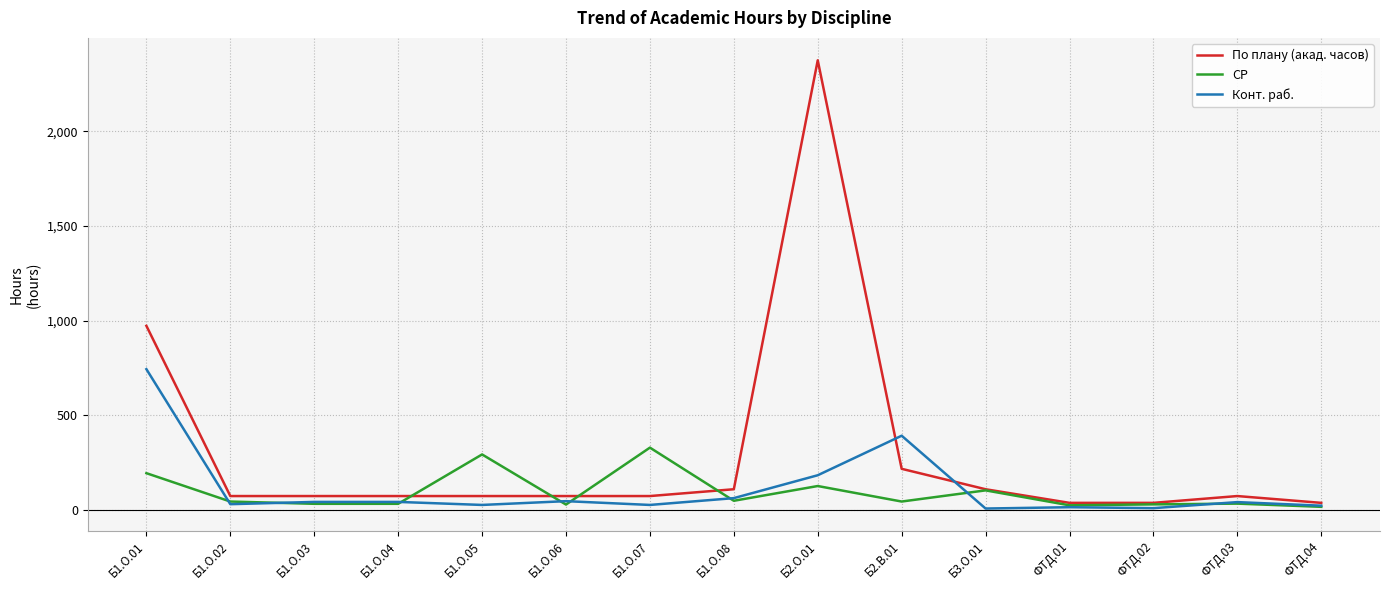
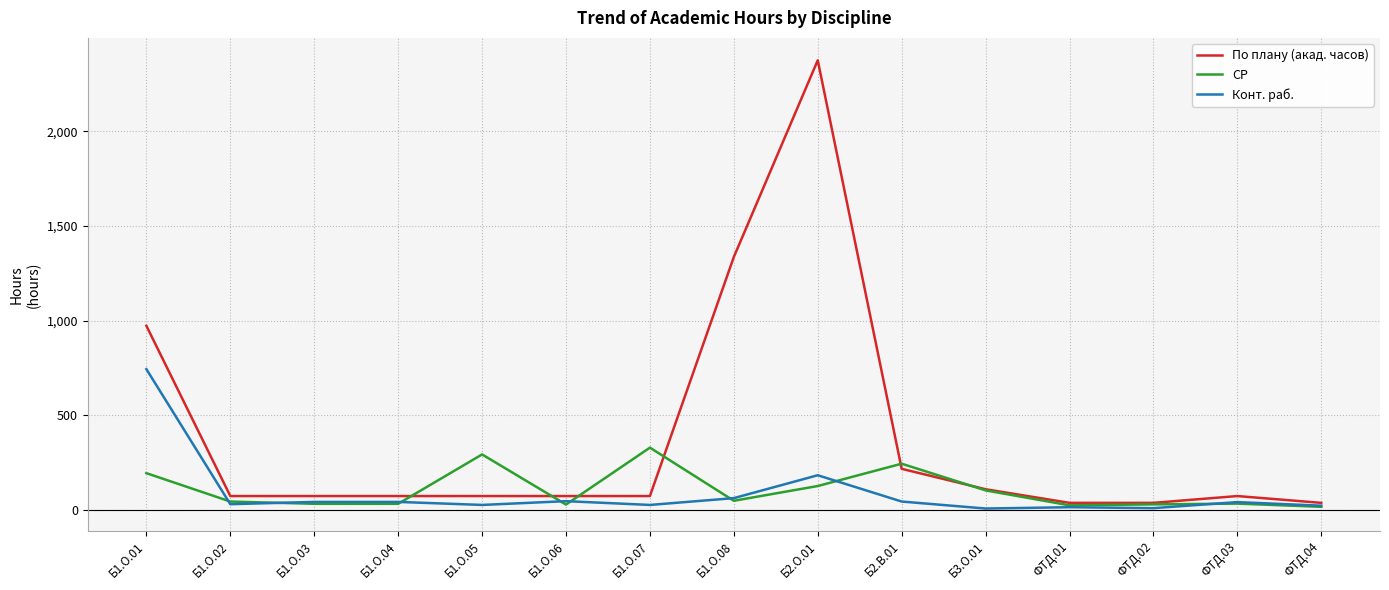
По плану (акад. часов), Б1.О.08: 110 -> 1,340
СР, Б2.В.01: 40 -> 240
Конт. раб., Б2.В.01: 390 -> 40
